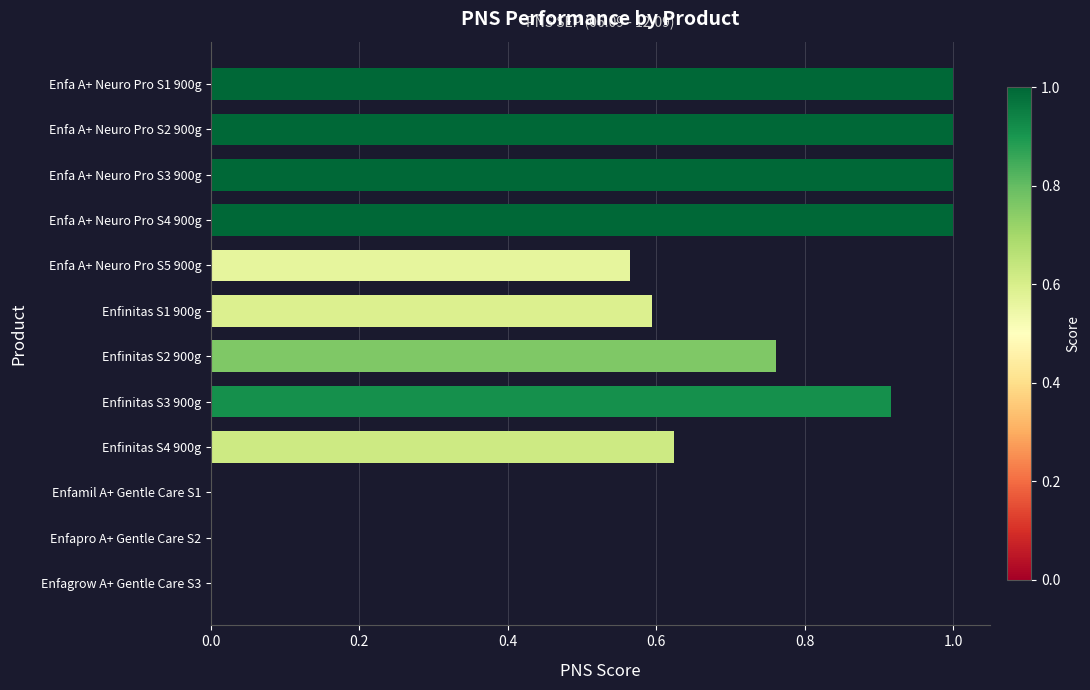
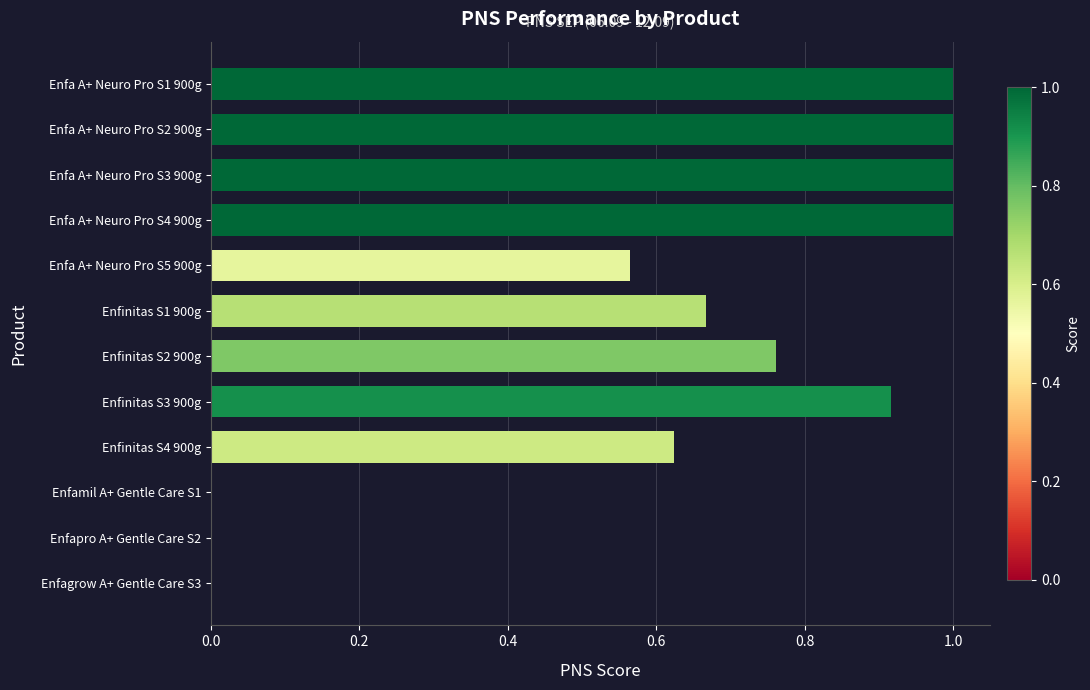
Enfinitas S1 900g: 0.59 -> 0.67
